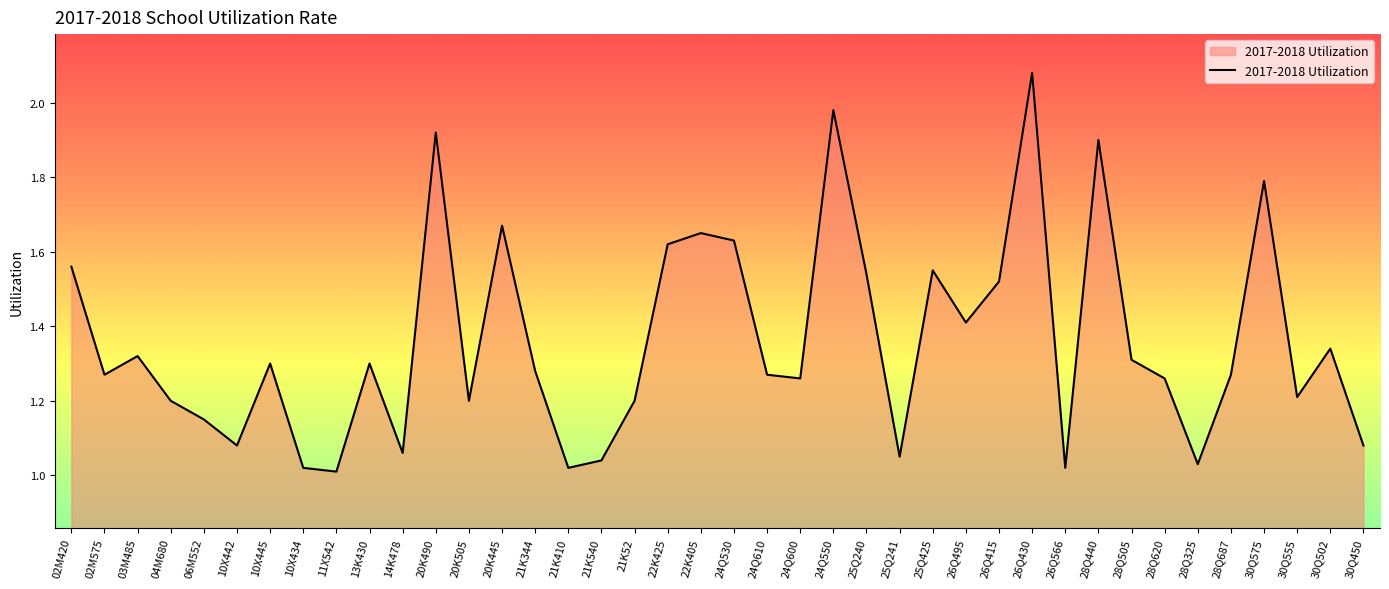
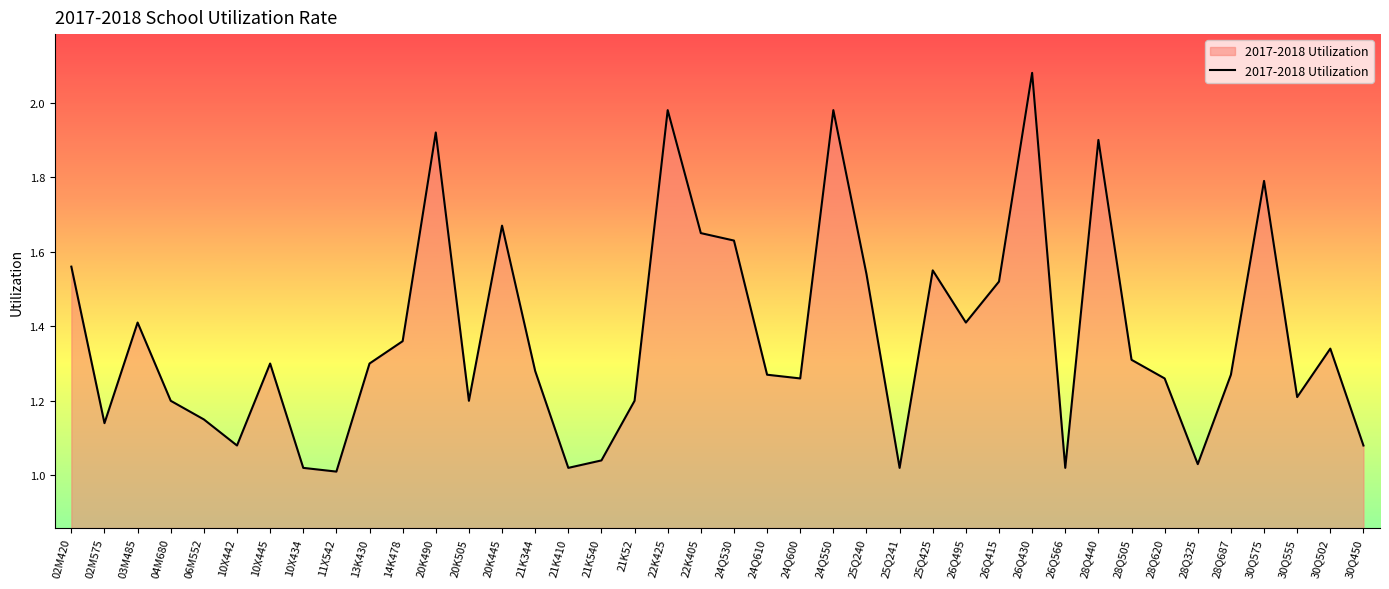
02M575: 1.27 -> 1.14
03M485: 1.32 -> 1.41
14K478: 1.06 -> 1.36
22K425: 1.62 -> 1.98
25Q241: 1.05 -> 1.02
